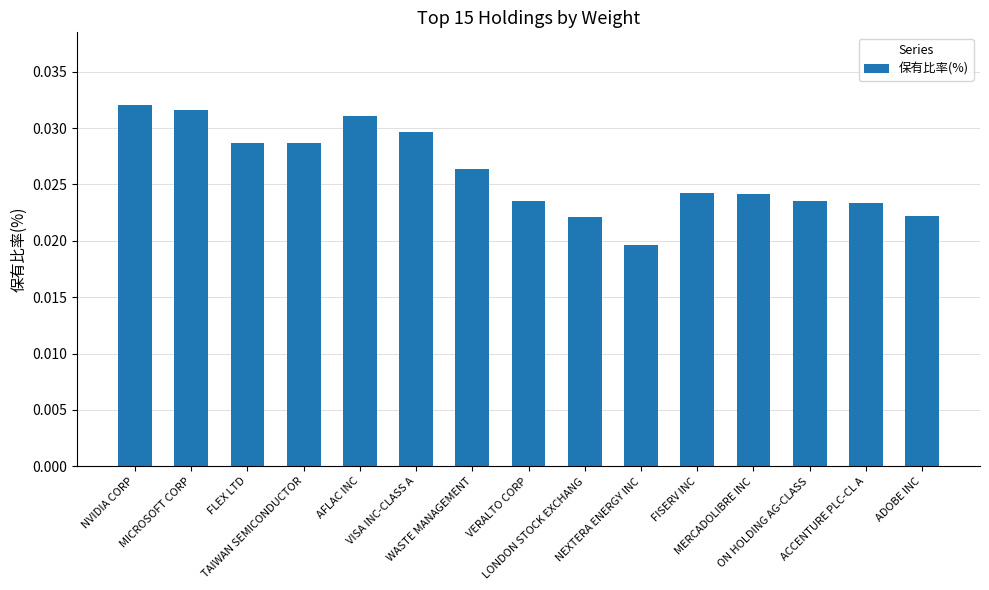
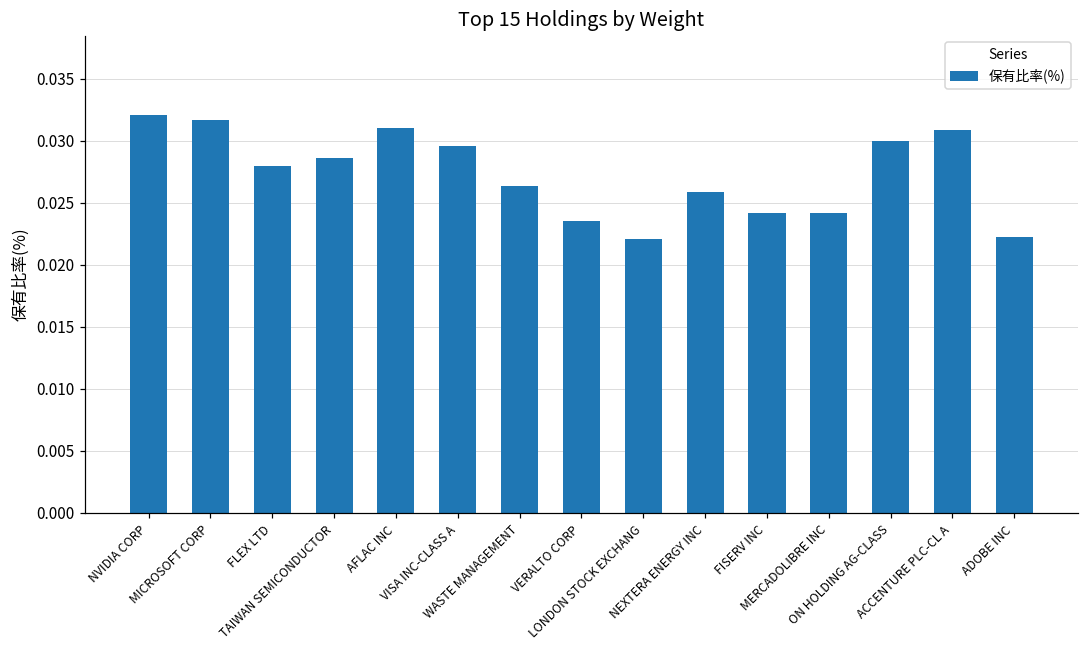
FLEX LTD: 0.0287 -> 0.0280
NEXTERA ENERGY INC: 0.0196 -> 0.0259
ON HOLDING AG-CLASS: 0.0235 -> 0.0300
ACCENTURE PLC-CL A: 0.0234 -> 0.0309
